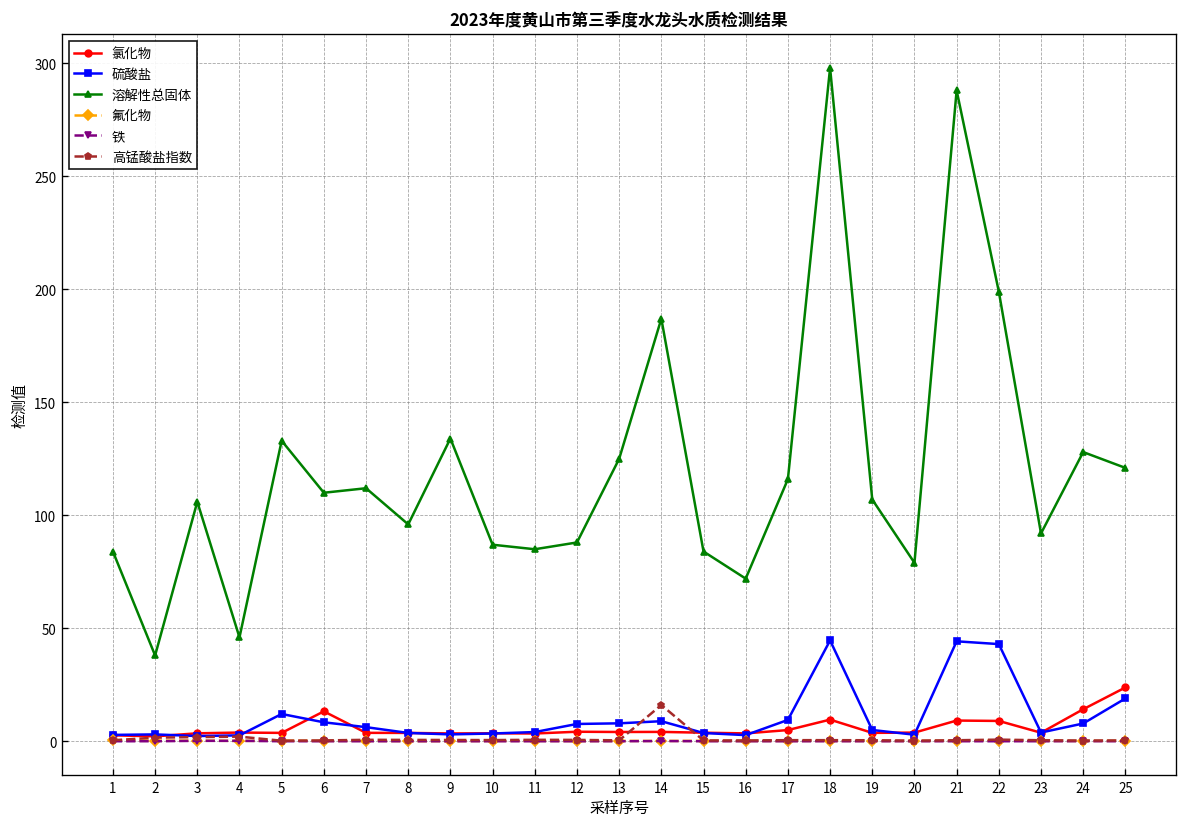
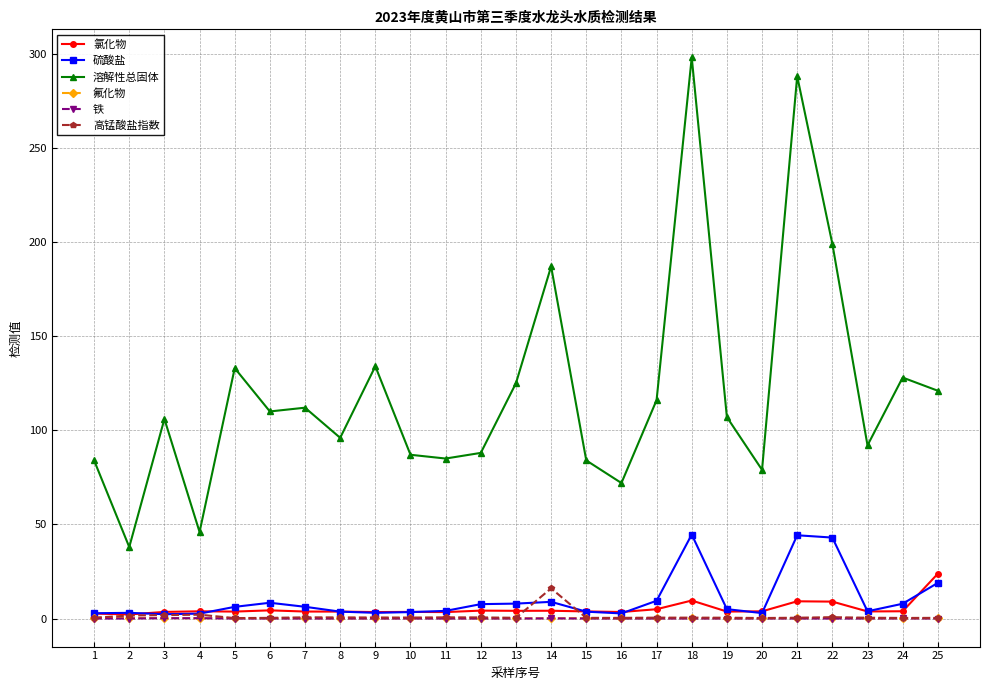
硫酸盐, 5: 12 -> 6
氯化物, 6: 13 -> 4
氯化物, 24: 14 -> 4
